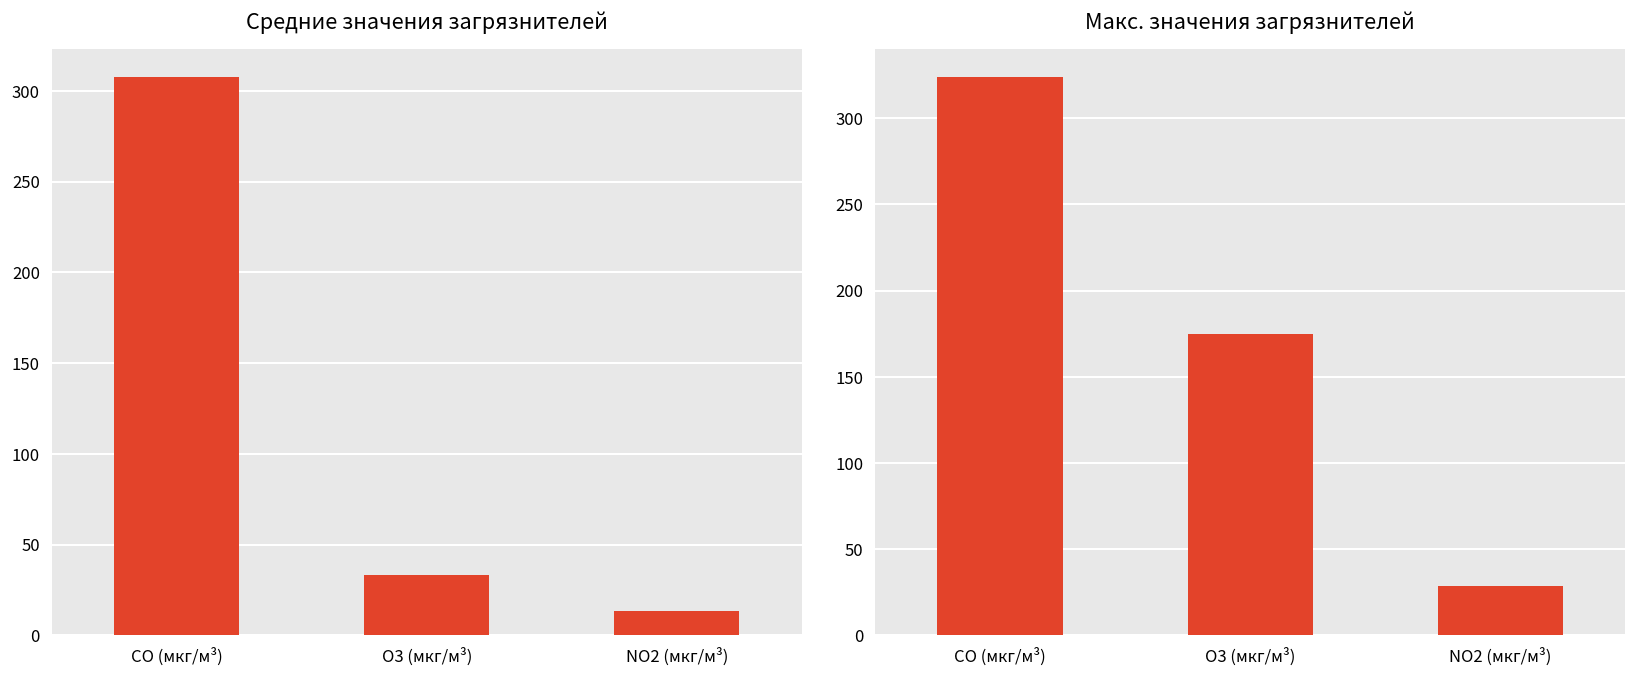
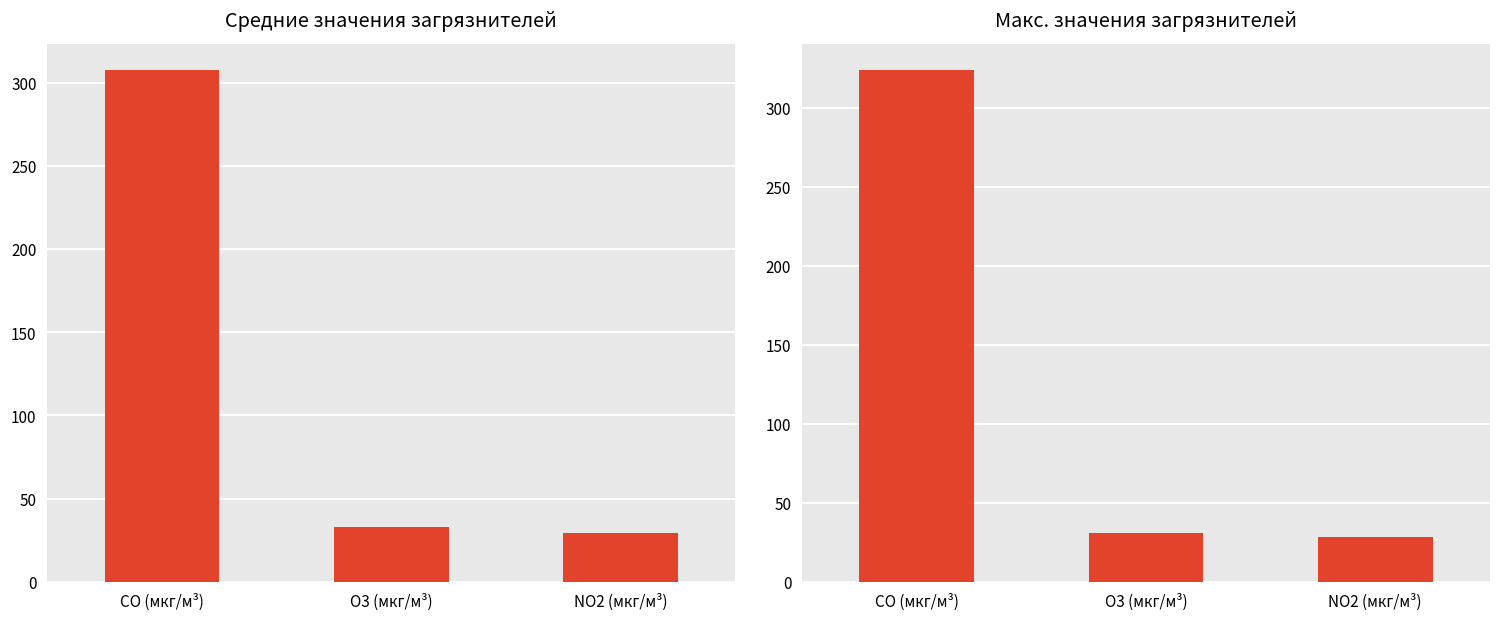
Средние значения загрязнителей, NO2 (мкг/м³): 14 -> 29
Макс. значения загрязнителей, O3 (мкг/м³): 175 -> 31
